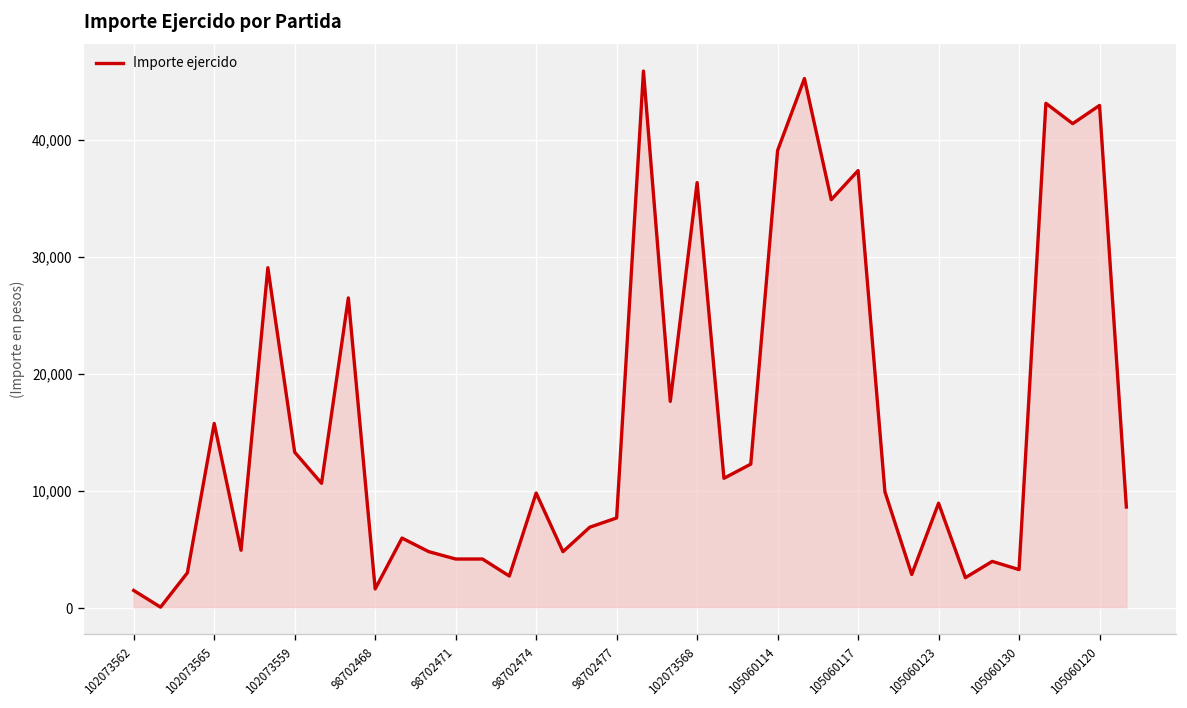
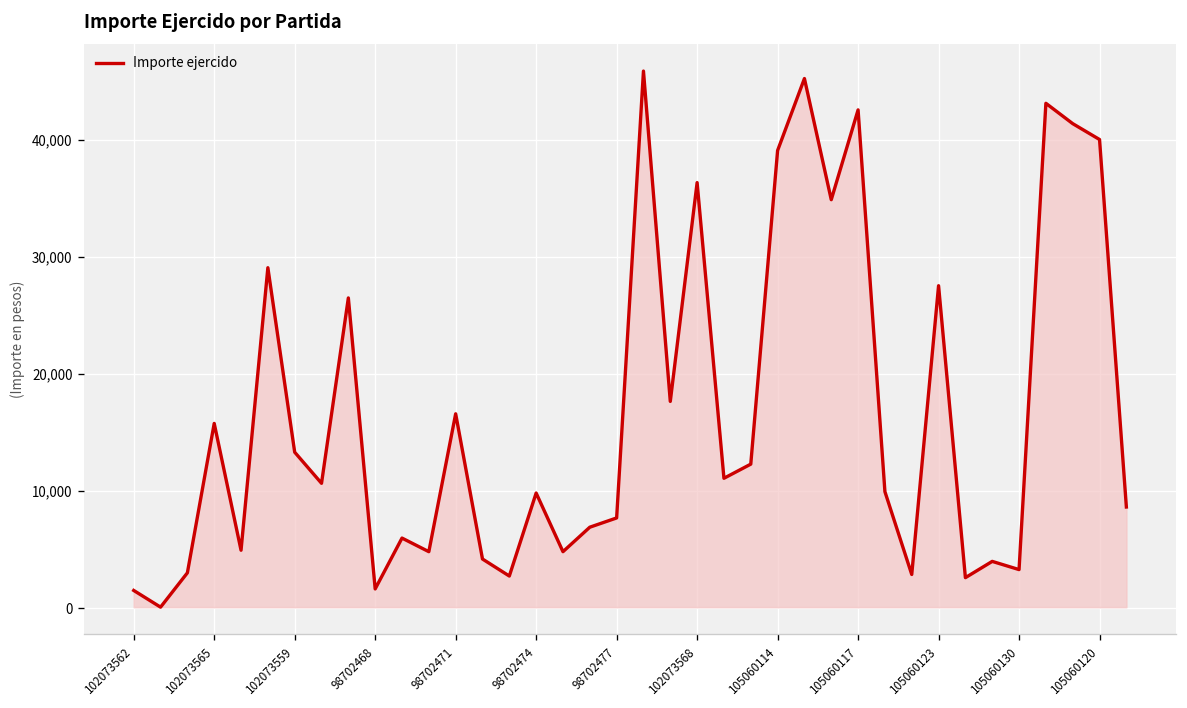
98702471: 4,000 -> 17,000
105060117: 37,000 -> 43,000
105060123: 9,000 -> 28,000
105060120: 43,000 -> 40,000
